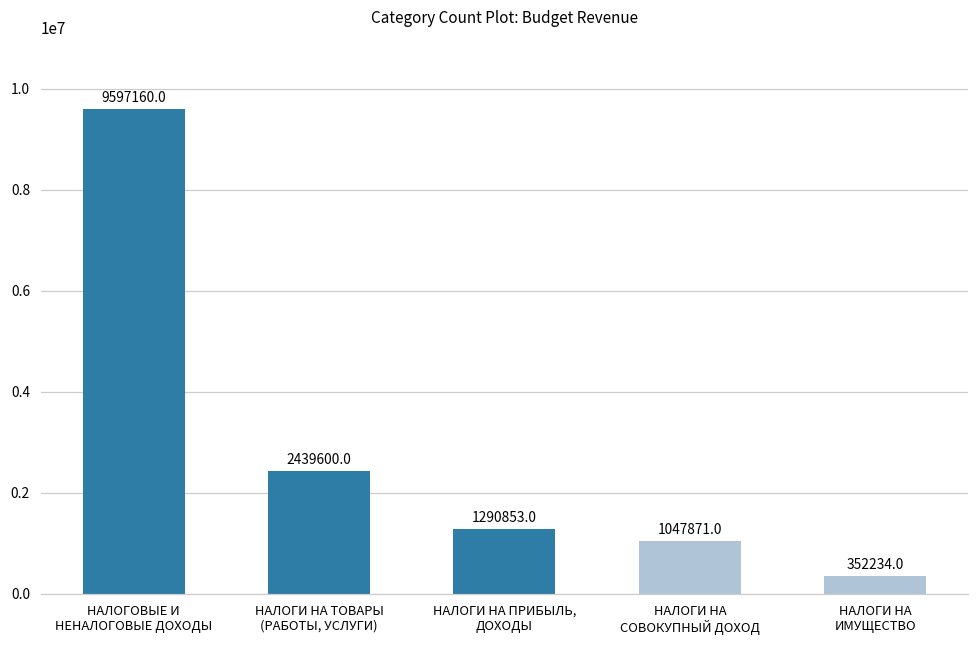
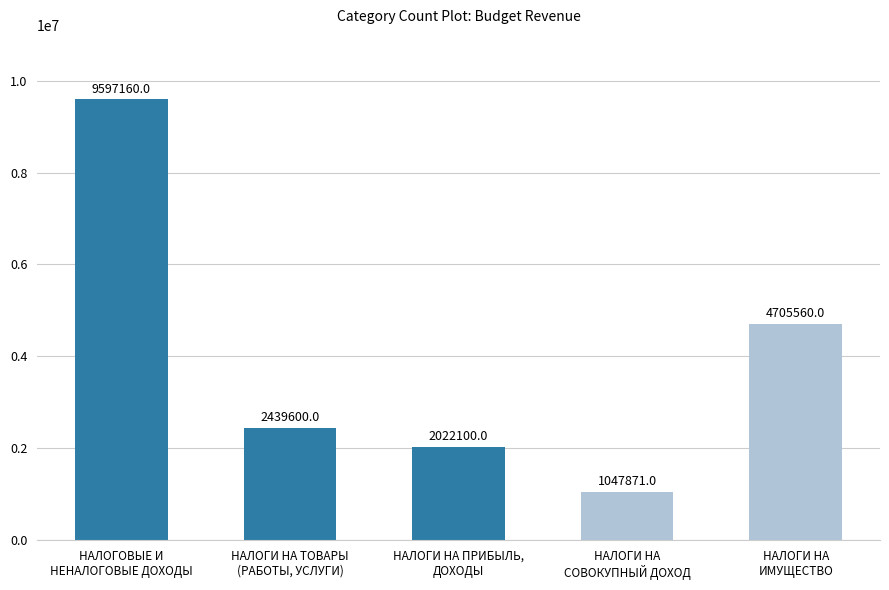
НАЛОГИ НА ПРИБЫЛЬ, ДОХОДЫ: 1290853.0 -> 2022100.0
НАЛОГИ НА ИМУЩЕСТВО: 352234.0 -> 4705560.0
